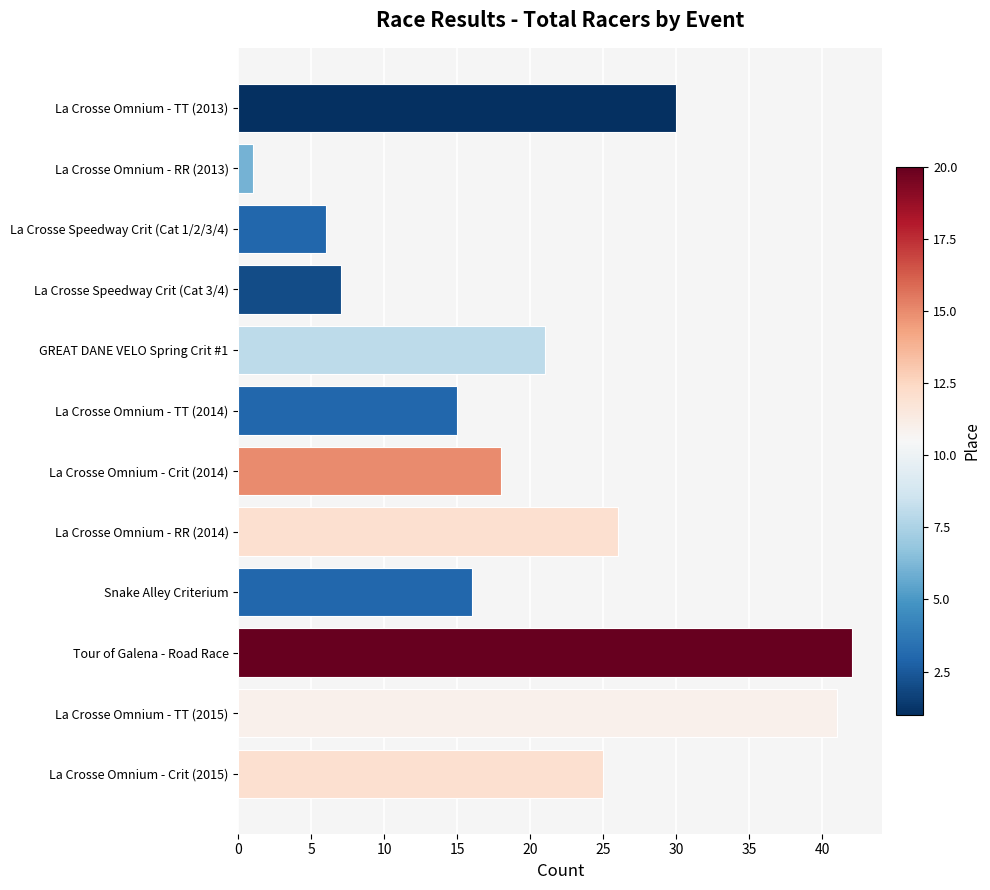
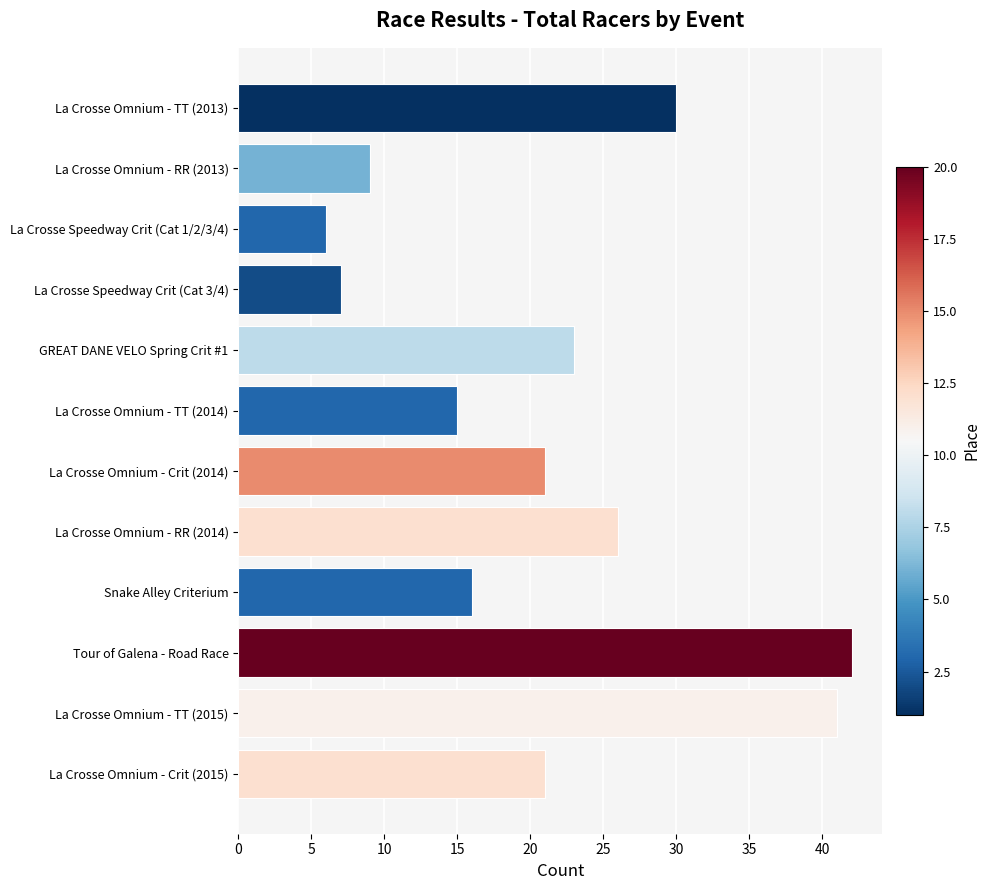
La Crosse Omnium - RR (2013): 1 -> 9
GREAT DANE VELO Spring Crit #1: 21 -> 23
La Crosse Omnium - Crit (2014): 18 -> 21
La Crosse Omnium - Crit (2015): 25 -> 21
